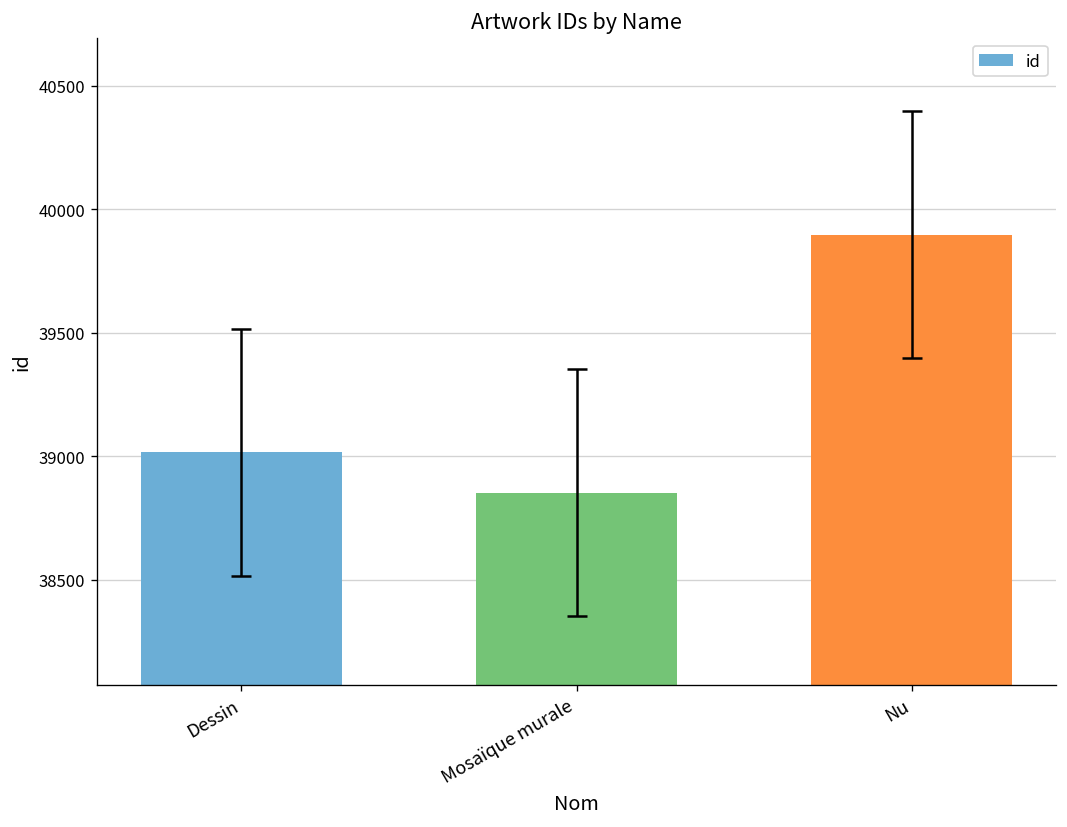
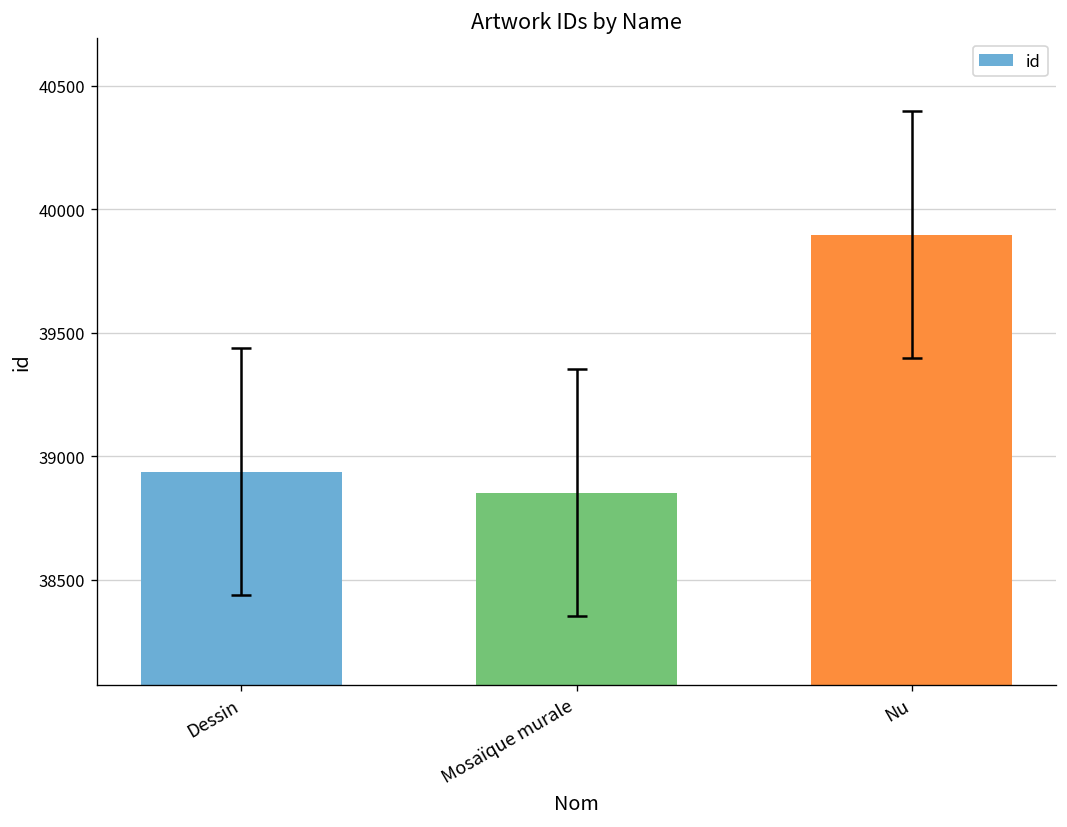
id, Dessin: 39020 -> 38940
